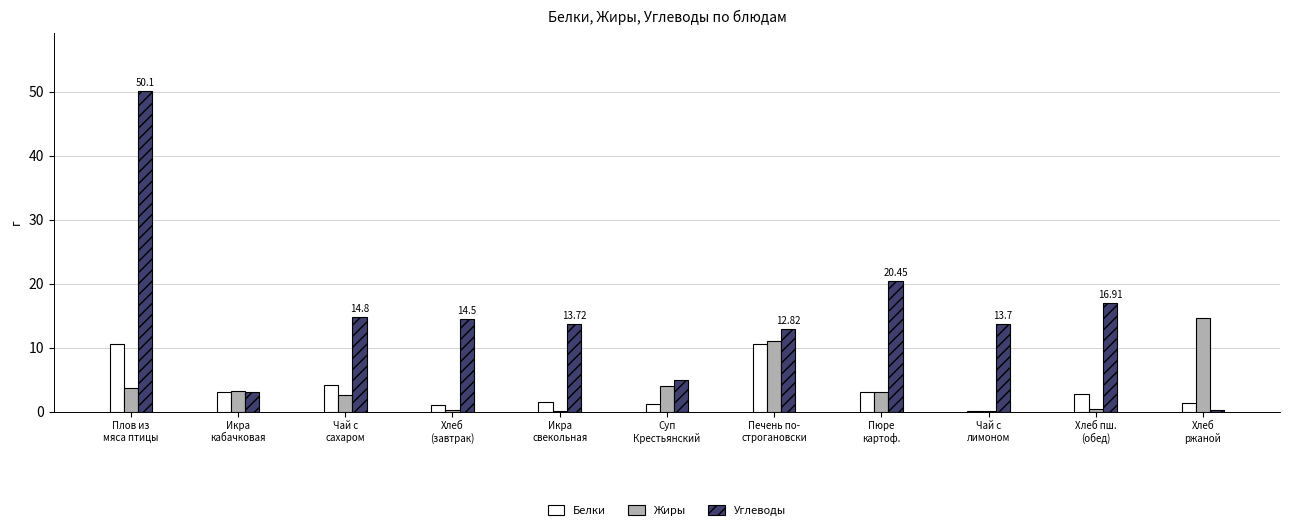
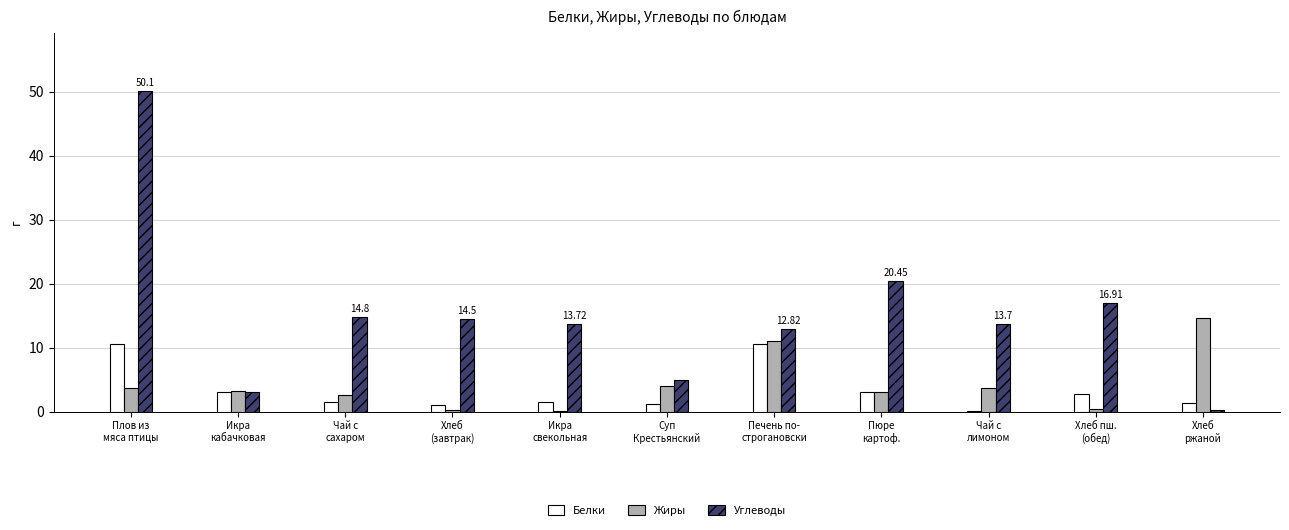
Белки, Чай с сахаром: 4 -> 1
Жиры, Чай с лимоном: 0 -> 4
